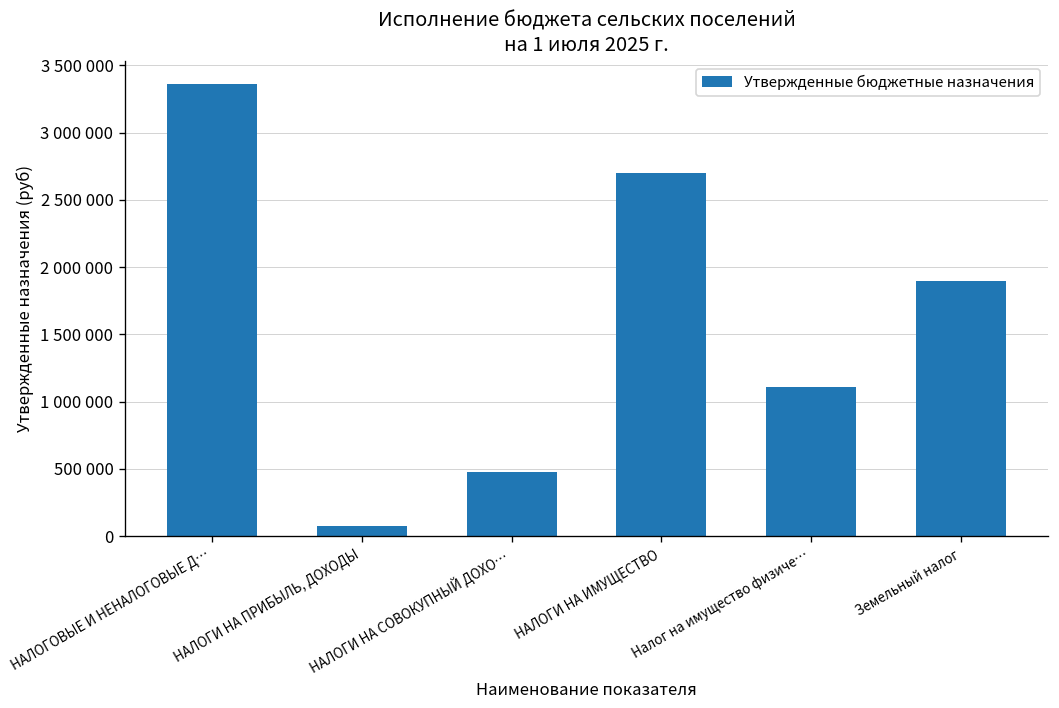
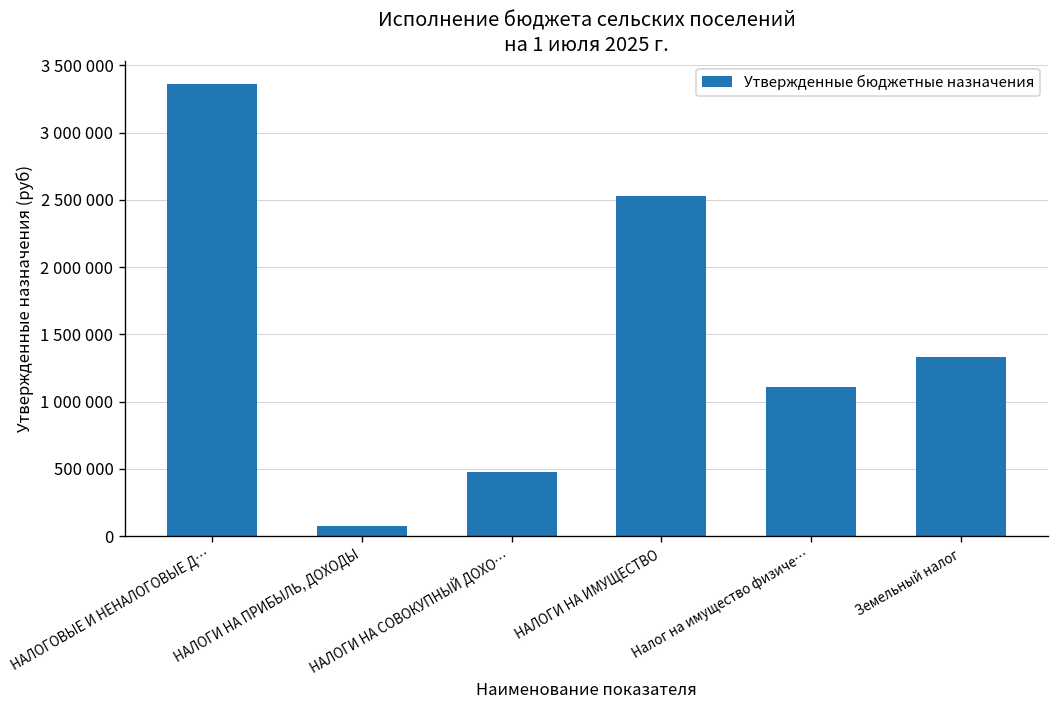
НАЛОГИ НА ИМУЩЕСТВО: 2700000 -> 2530000
Земельный налог: 1900000 -> 1330000
